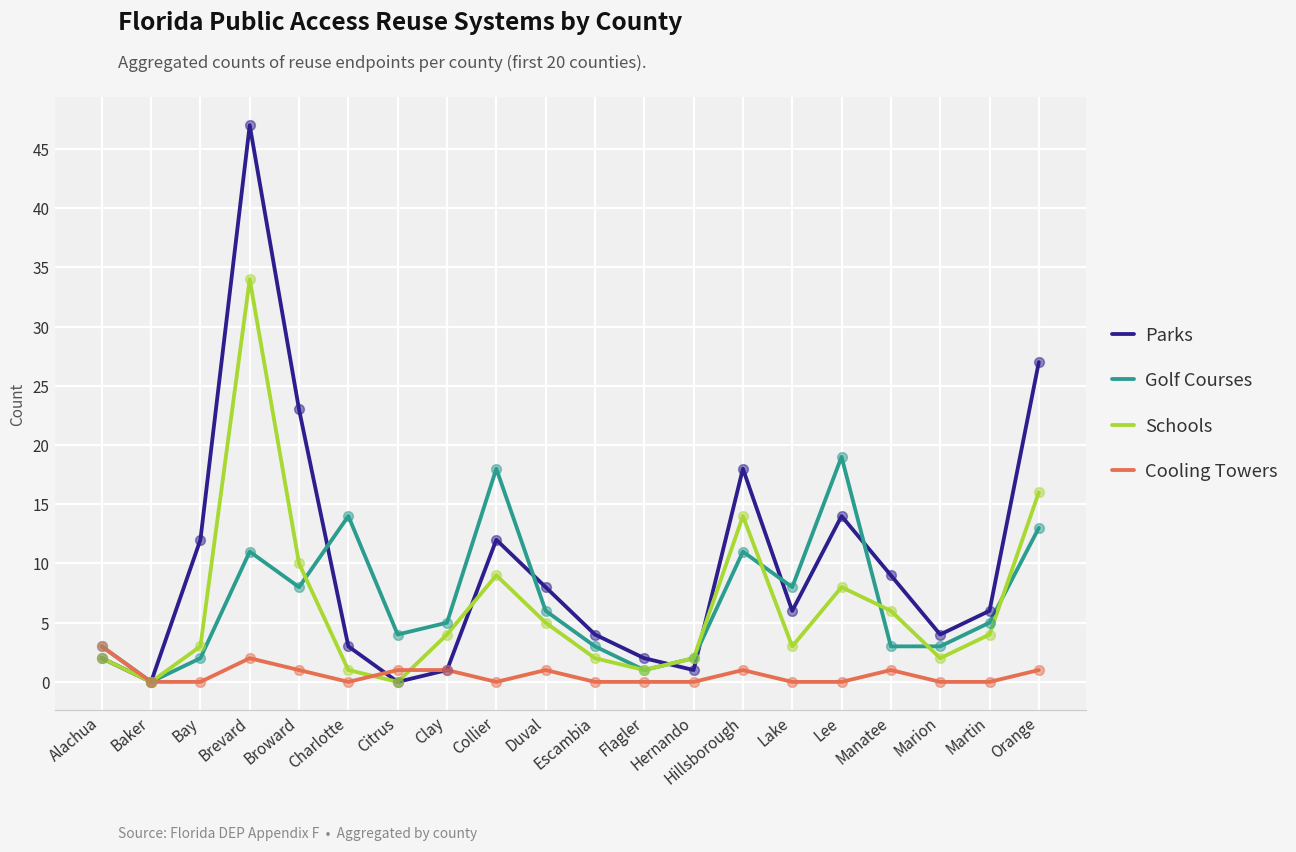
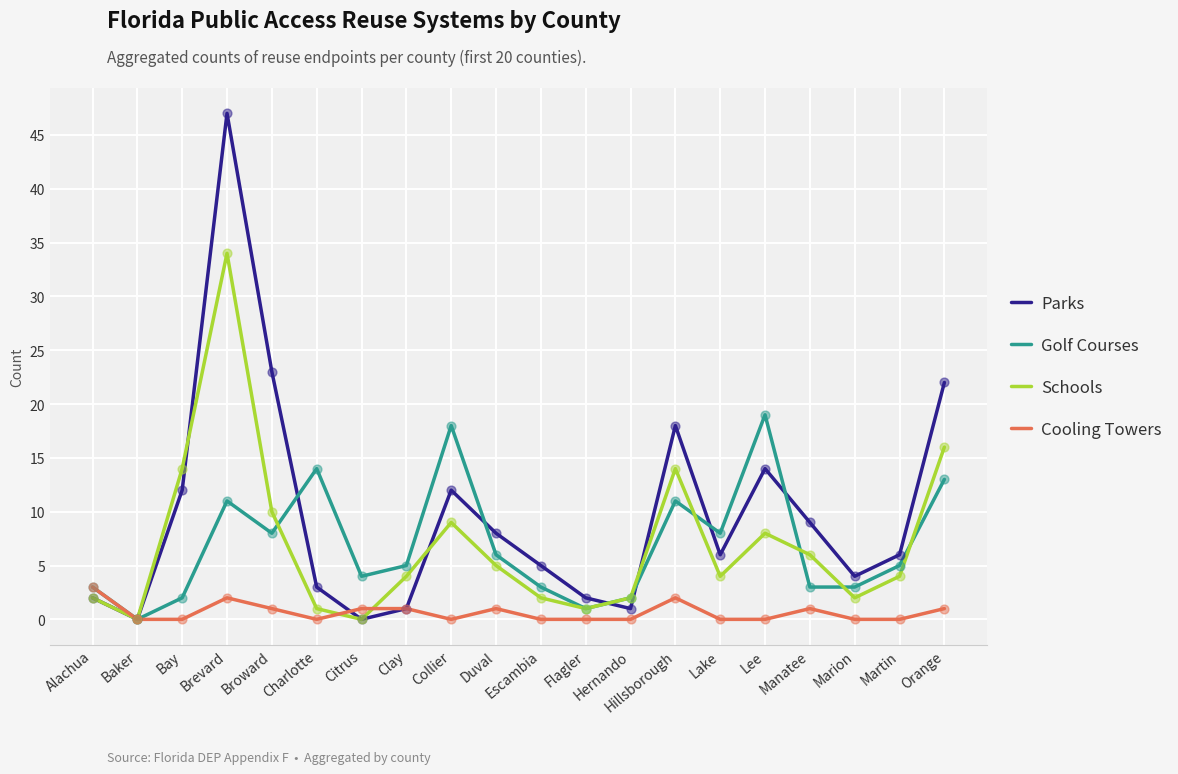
Schools, Bay: 3 -> 14
Parks, Escambia: 4 -> 5
Cooling Towers, Hillsborough: 1 -> 2
Schools, Lake: 3 -> 4
Parks, Orange: 27 -> 22
